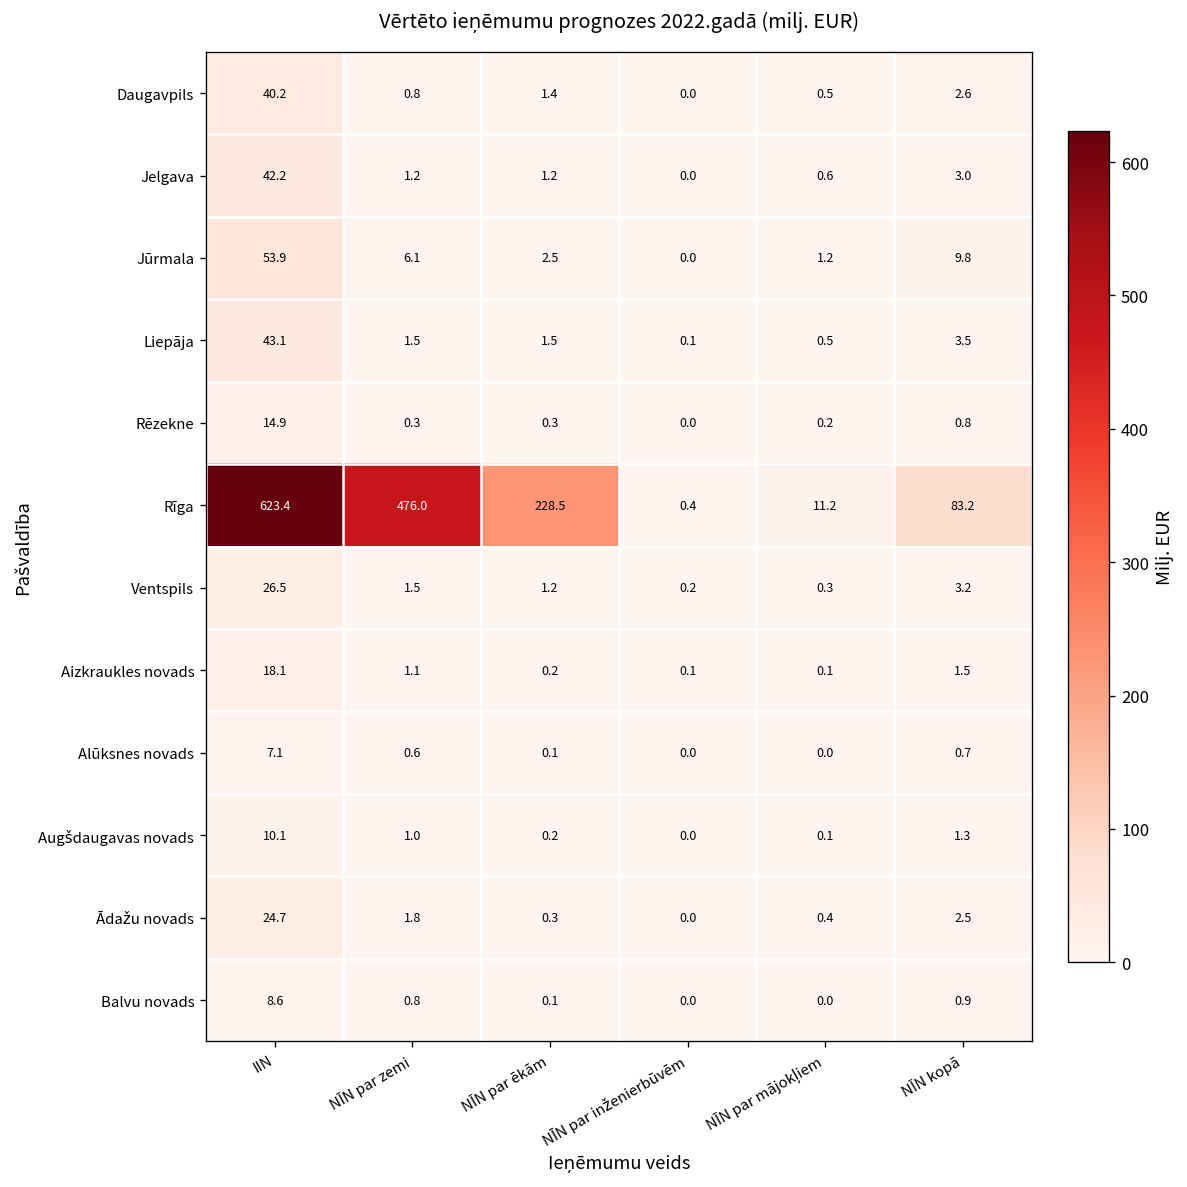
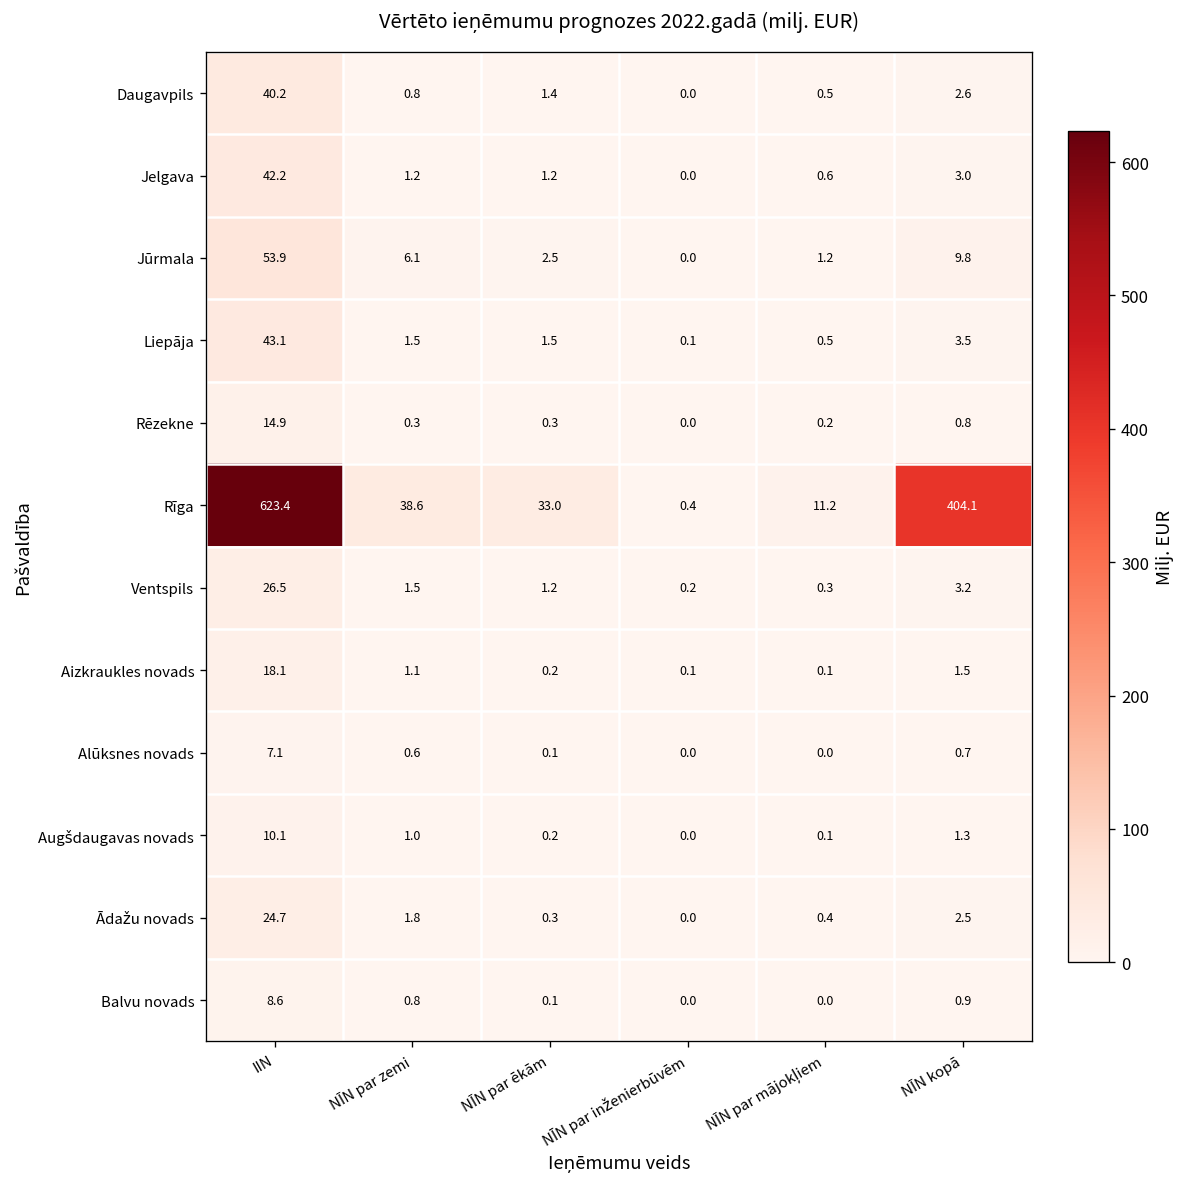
Rīga, NĪN par zemi: 476.0 -> 38.6
Rīga, NĪN par ēkām: 228.5 -> 33.0
Rīga, NĪN kopā: 83.2 -> 404.1
